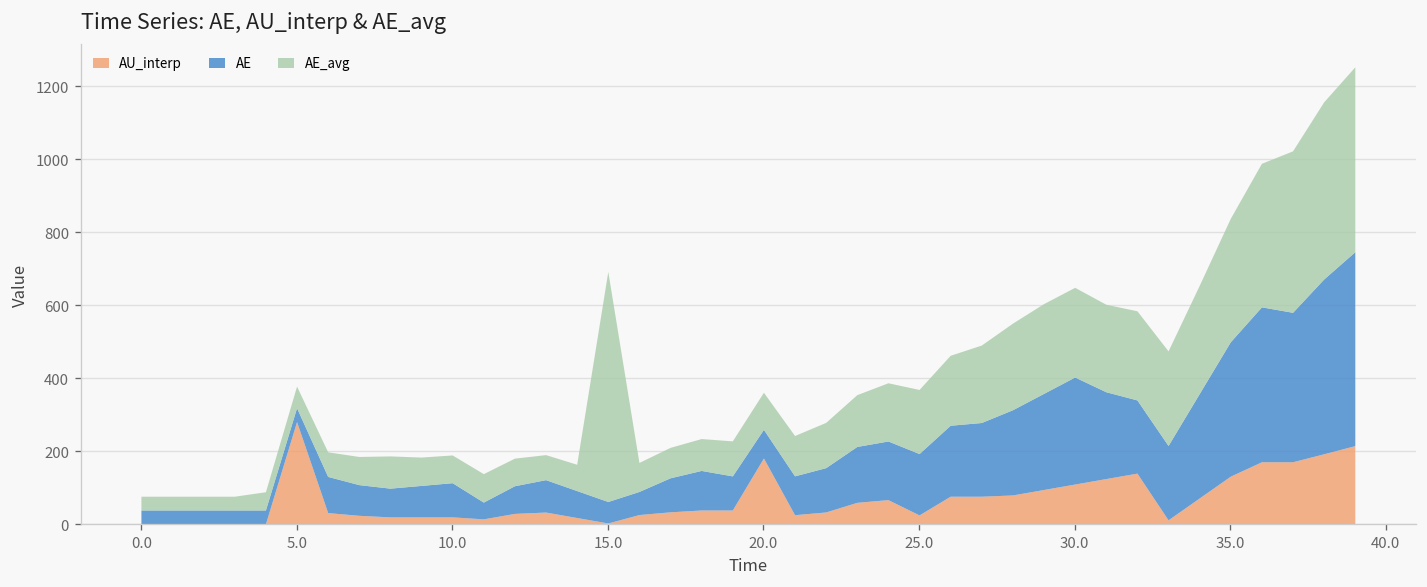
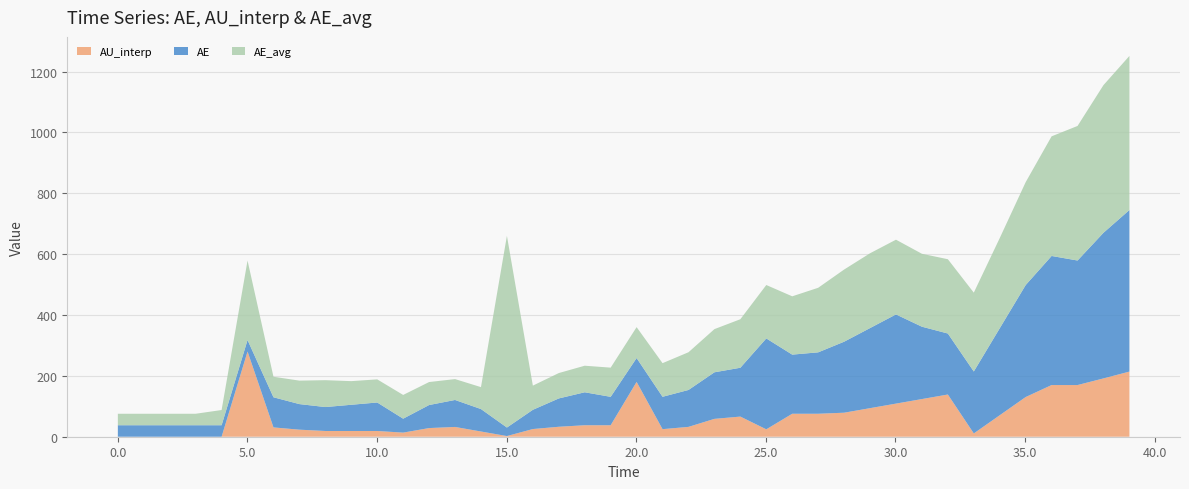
AE_avg, 5.0: 60 -> 260
AE, 15.0: 60 -> 30
AE, 25.0: 170 -> 300
